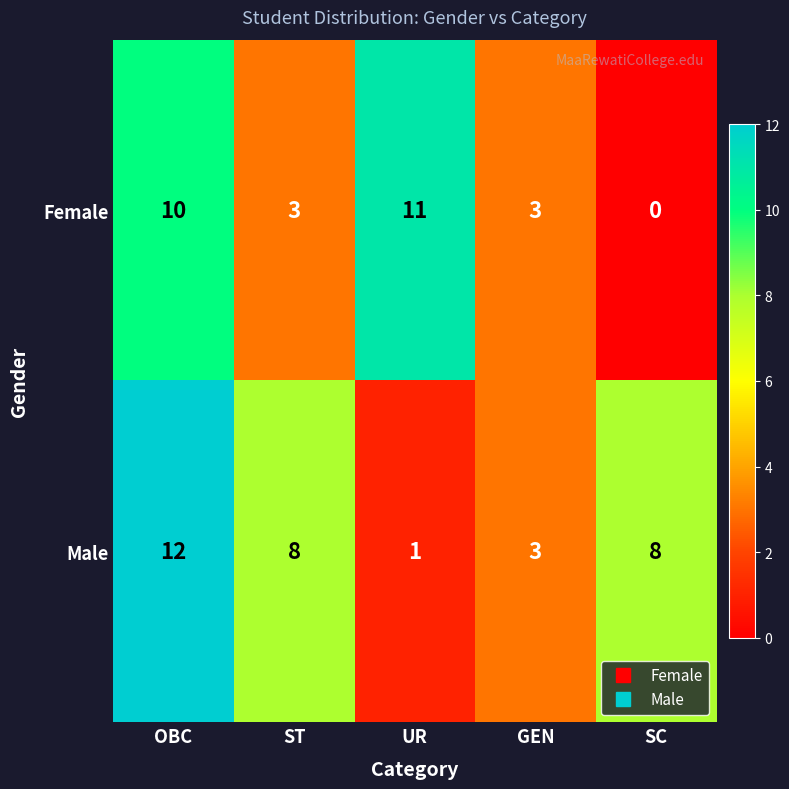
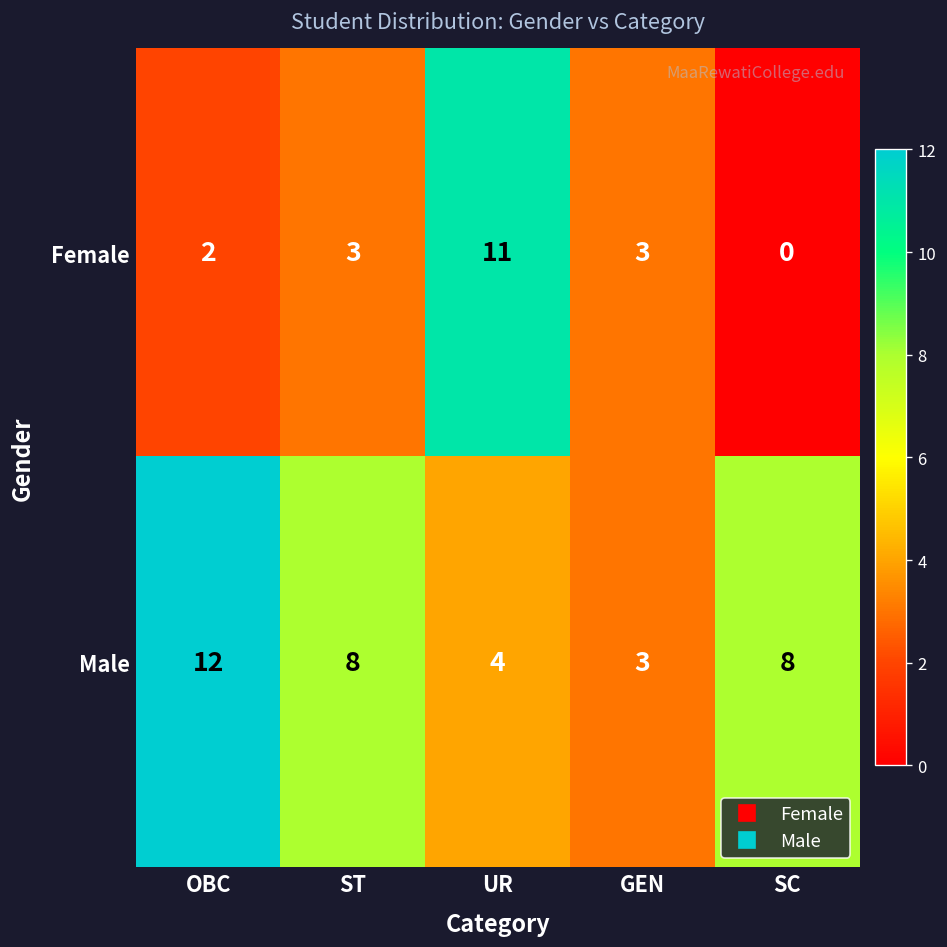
Female, OBC: 10 -> 2
Male, UR: 1 -> 4
